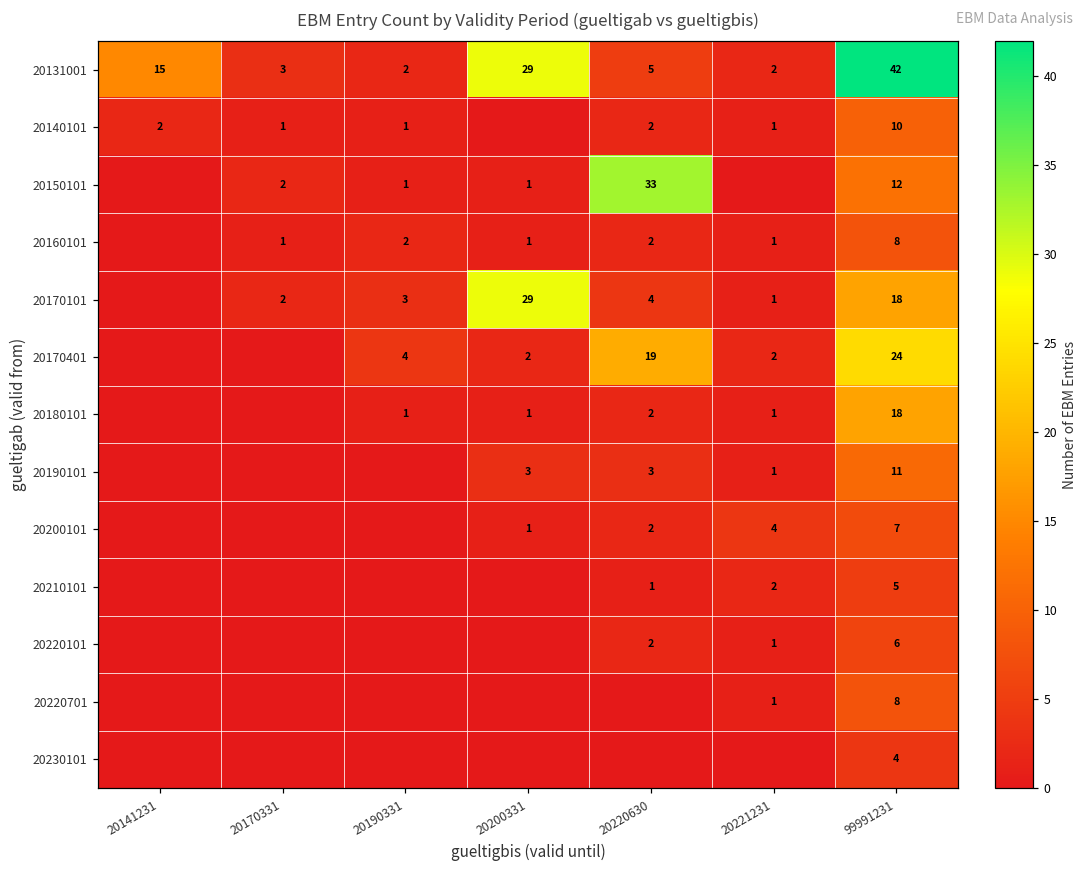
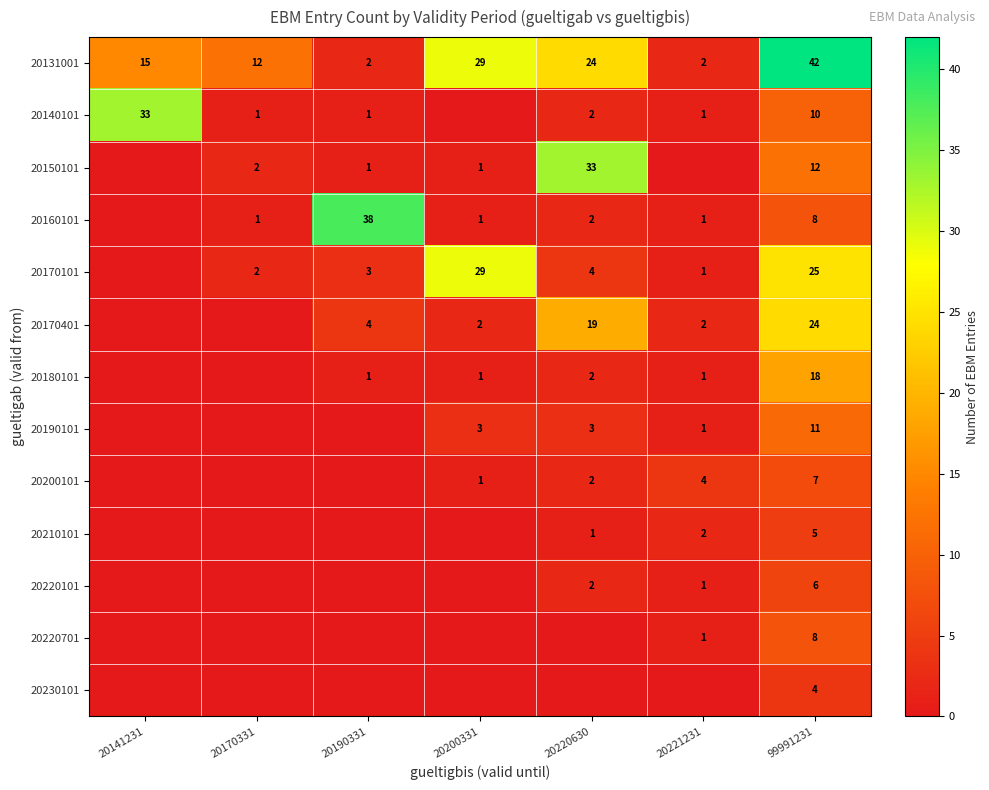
20131001, 20170331: 3 -> 12
20131001, 20220630: 5 -> 24
20140101, 20141231: 2 -> 33
20160101, 20190331: 2 -> 38
20170101, 99991231: 18 -> 25
